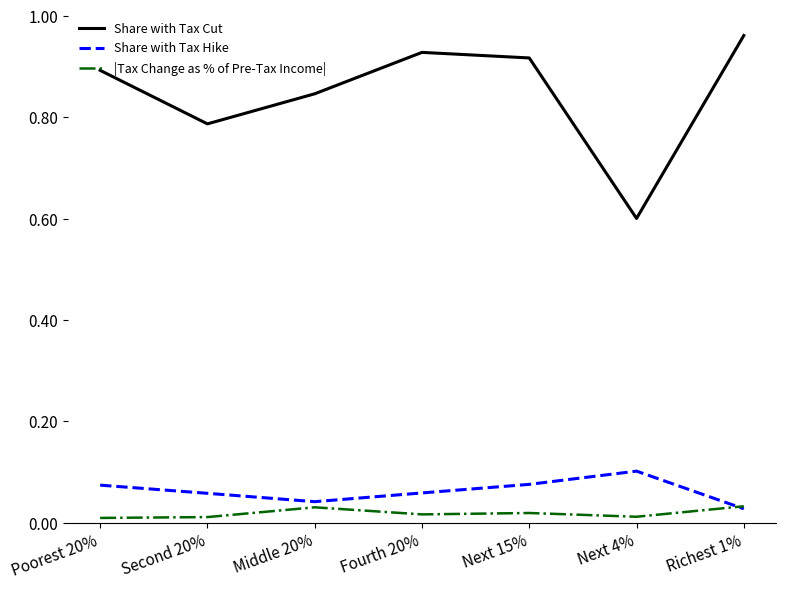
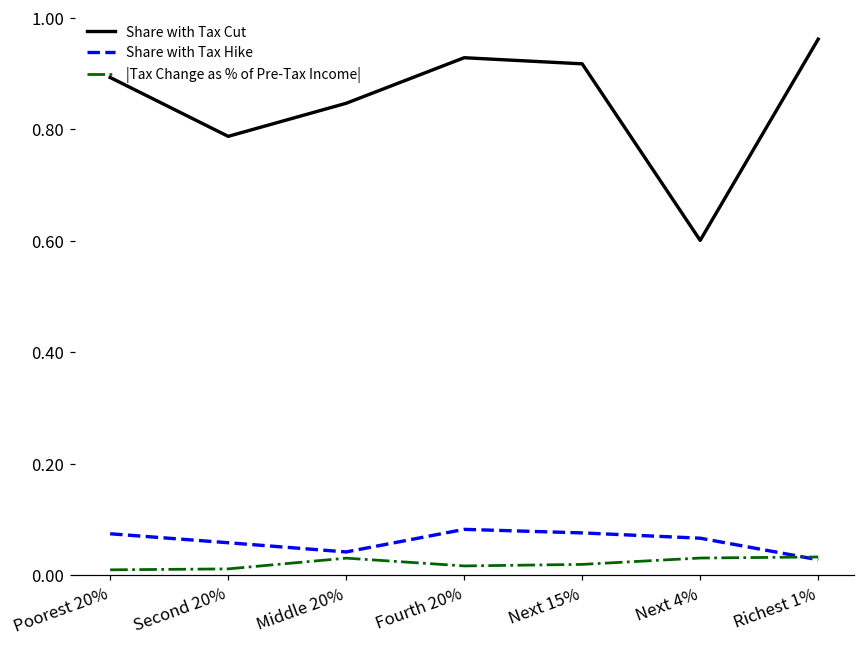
Share with Tax Hike, Fourth 20%: 0.06 -> 0.08
Share with Tax Hike, Next 4%: 0.10 -> 0.07
|Tax Change as % of Pre-Tax Income|, Next 4%: 0.01 -> 0.03
